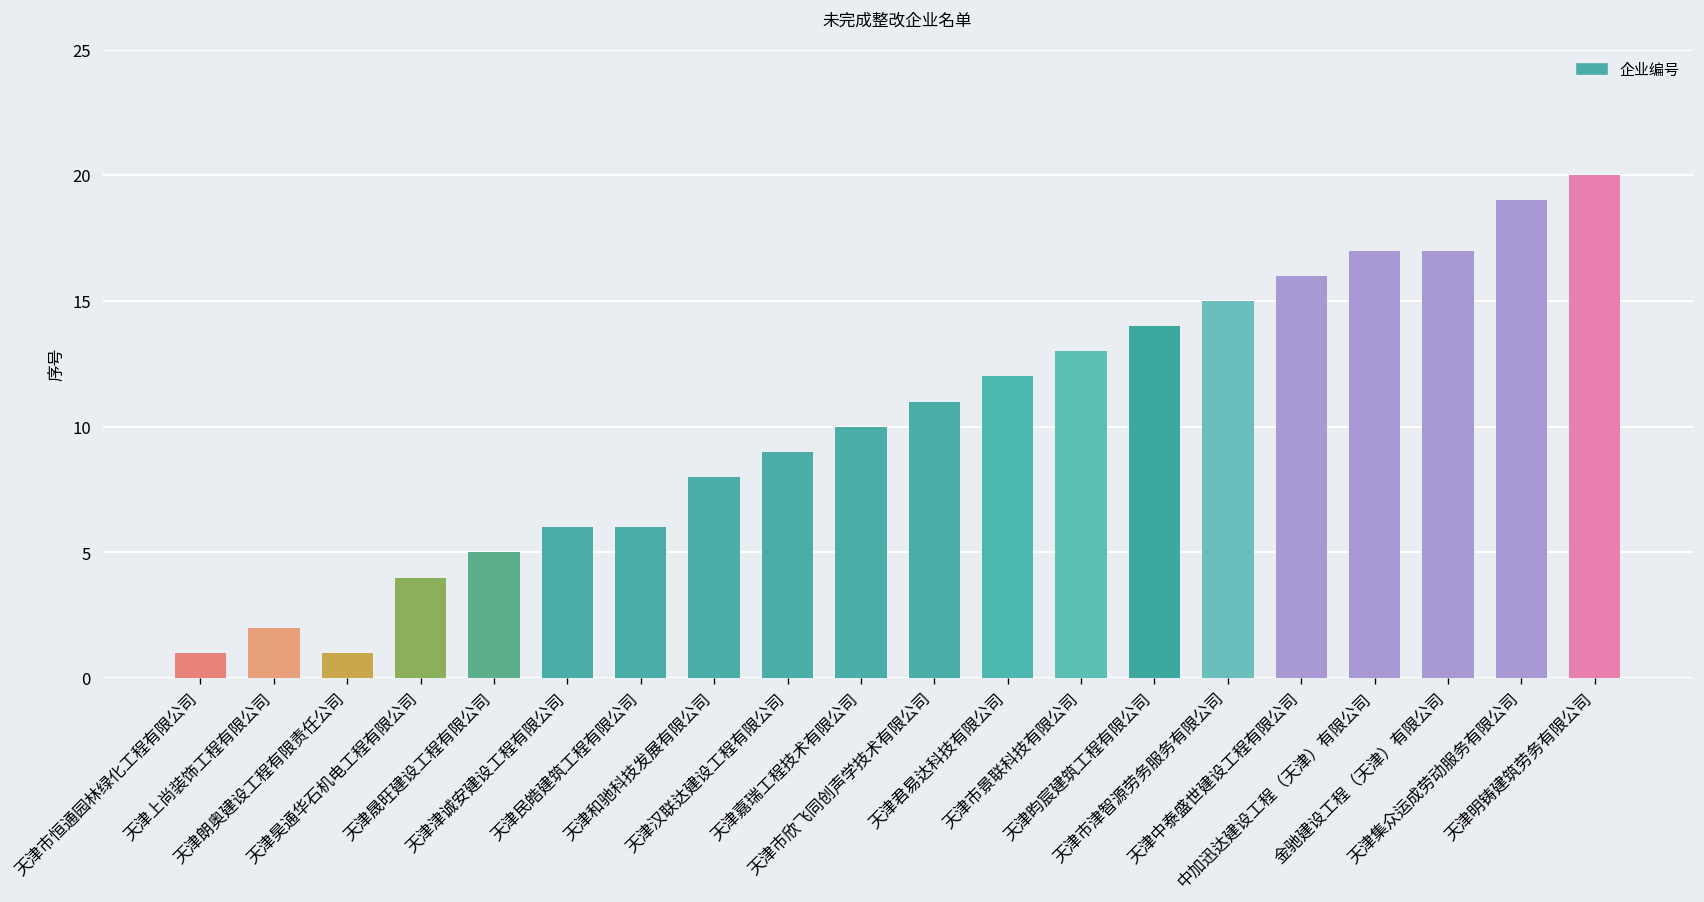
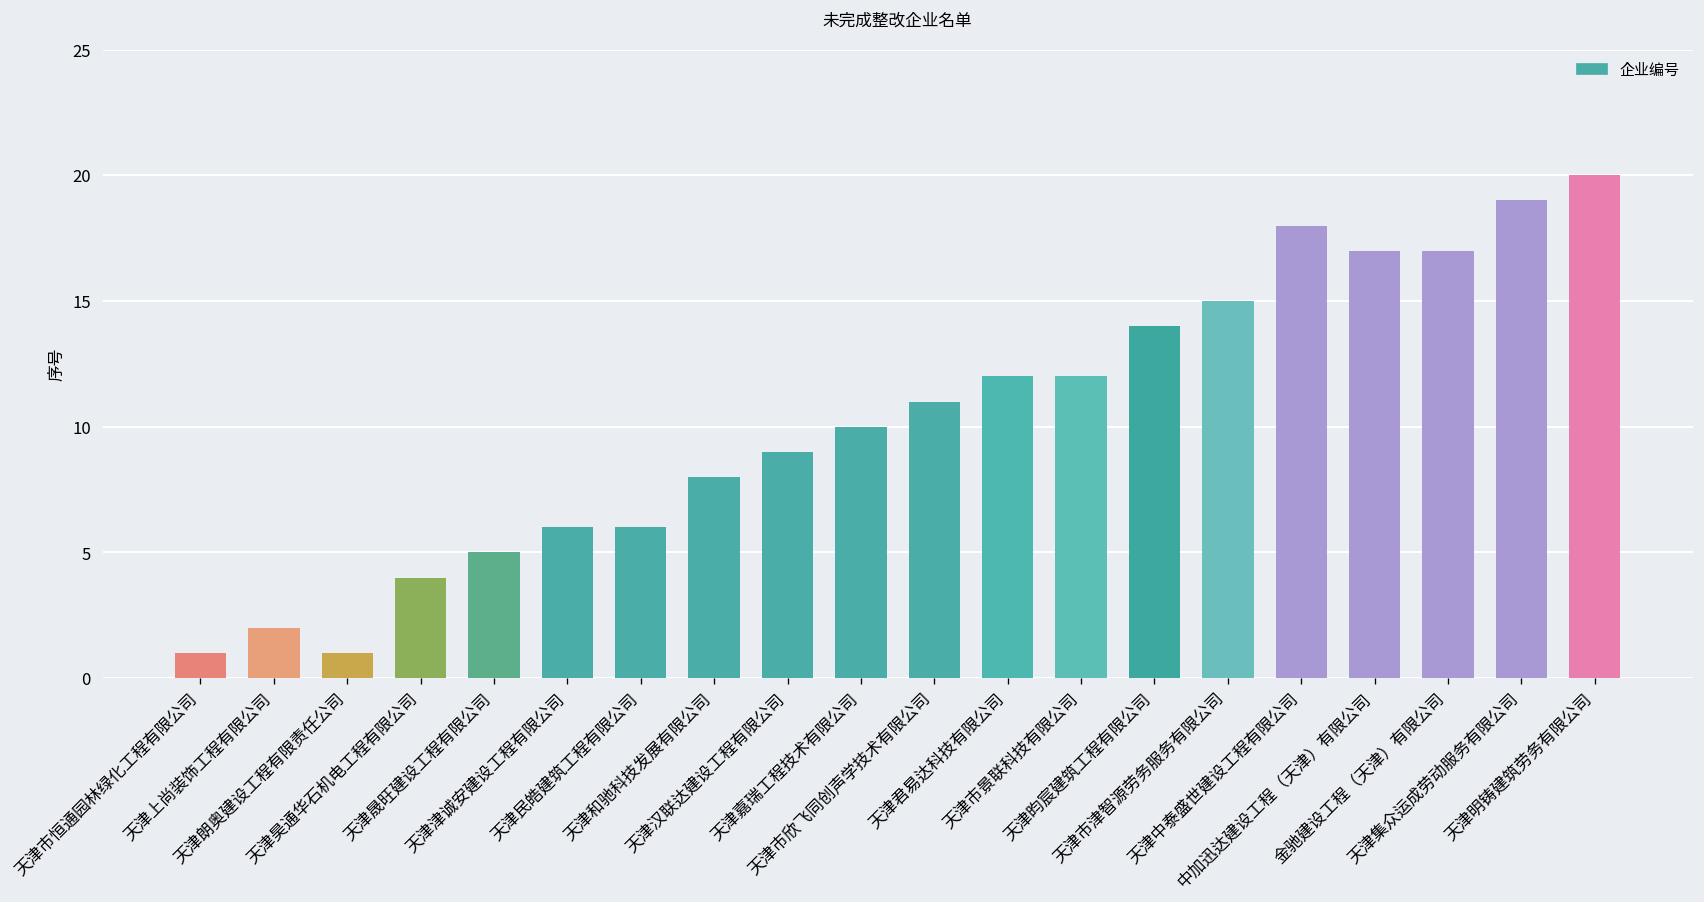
天津市景联科技有限公司: 13 -> 12
天津中泰盛世建设工程有限公司: 16 -> 18
